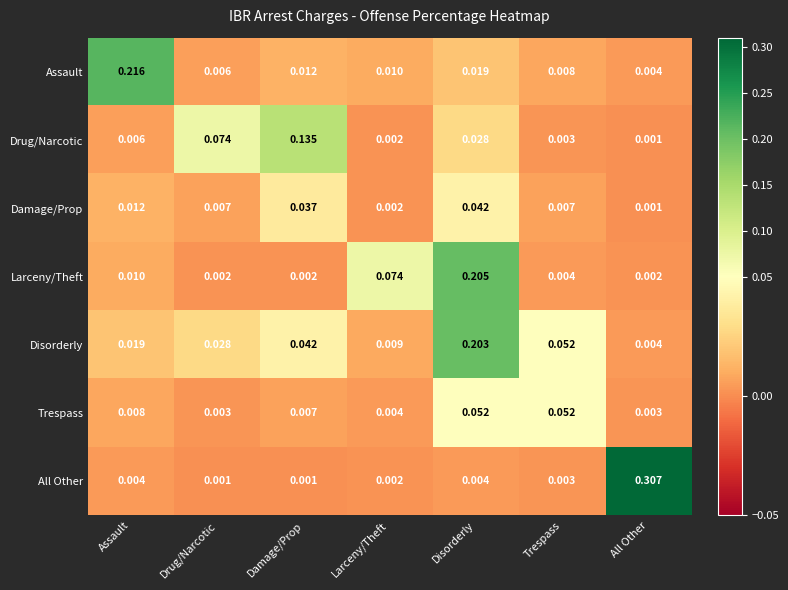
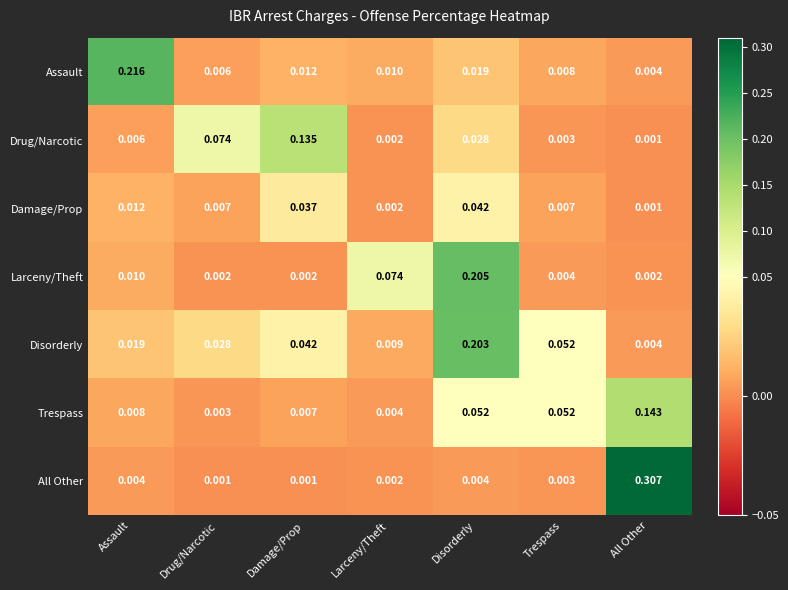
Trespass, All Other: 0.003 -> 0.143
